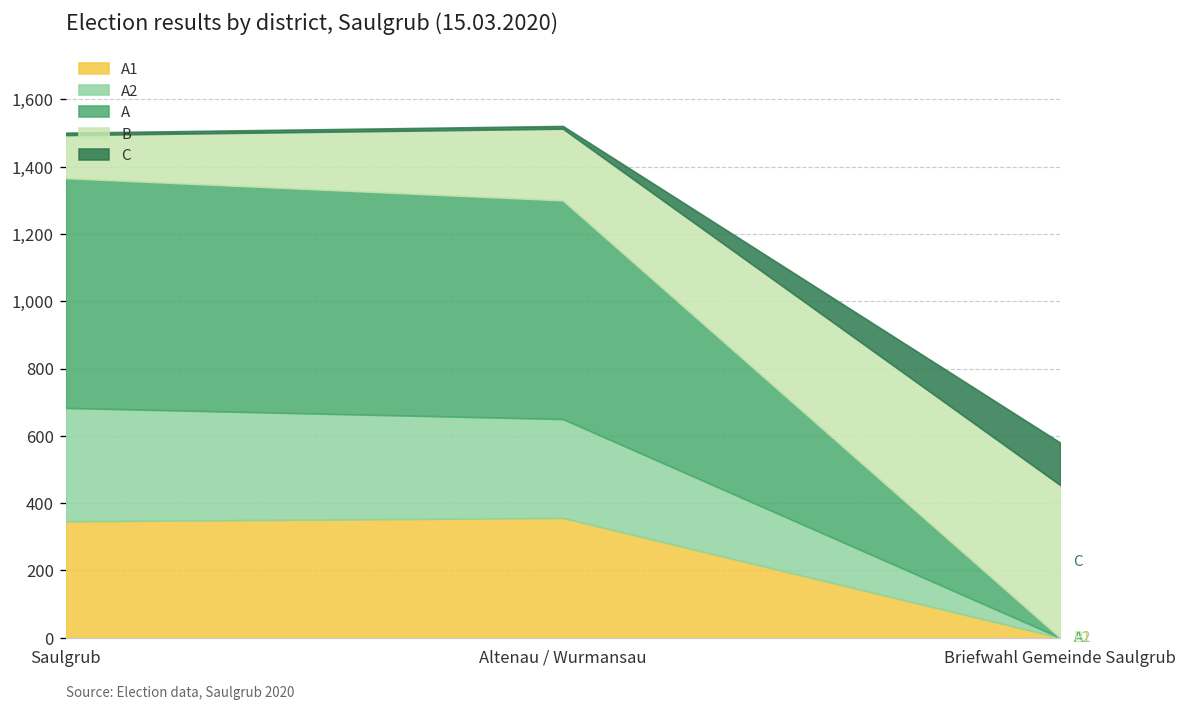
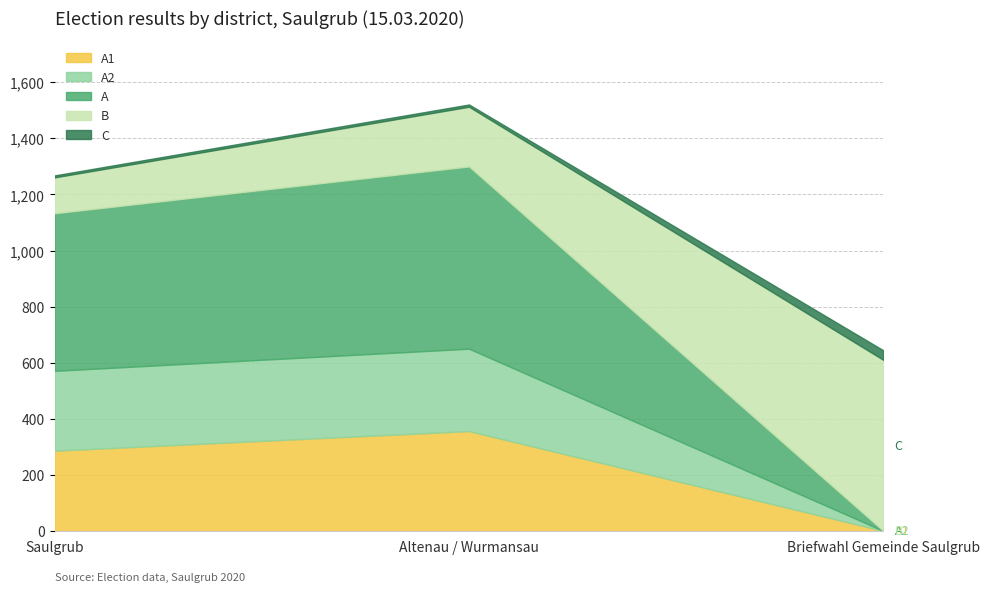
A1, Saulgrub: 350 -> 290
A2, Saulgrub: 340 -> 290
A, Saulgrub: 680 -> 560
B, Briefwahl Gemeinde Saulgrub: 450 -> 610
C, Briefwahl Gemeinde Saulgrub: 130 -> 30
